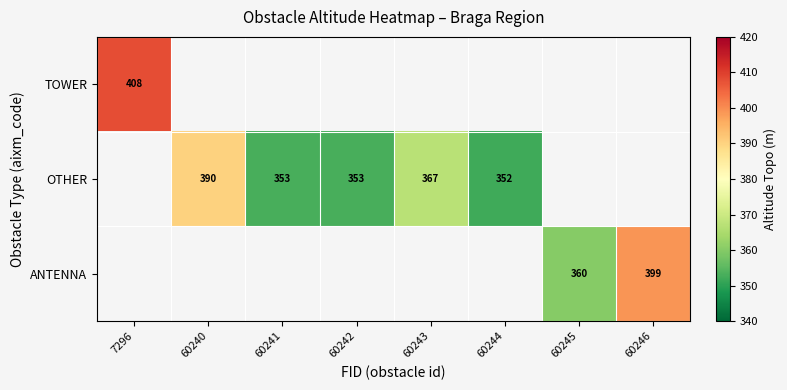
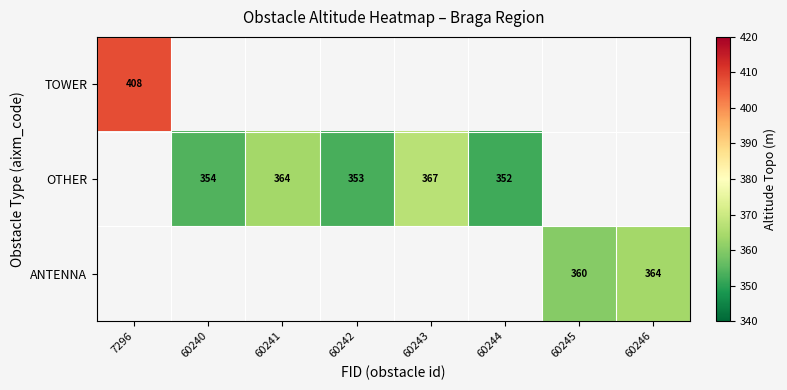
OTHER, 60240: 390 -> 354
OTHER, 60241: 353 -> 364
ANTENNA, 60246: 399 -> 364
